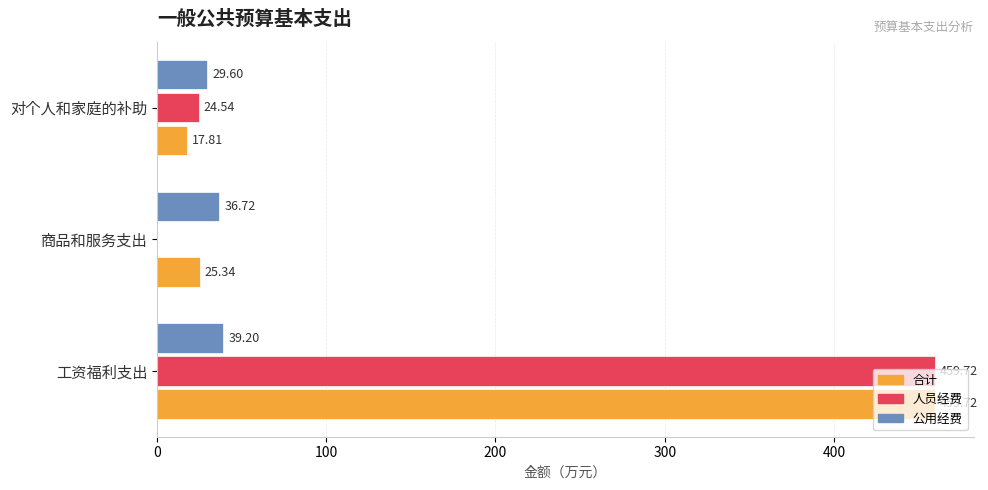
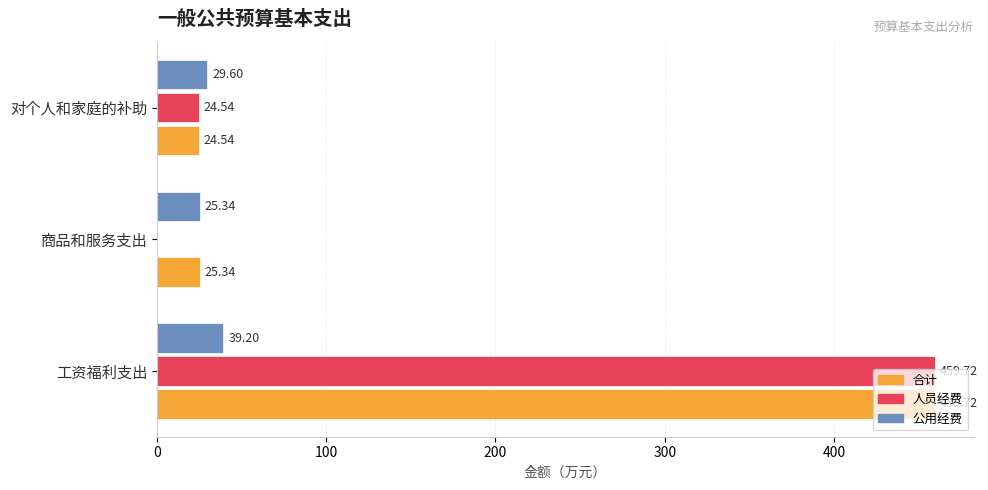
合计, 对个人和家庭的补助: 17.81 -> 24.54
公用经费, 商品和服务支出: 36.72 -> 25.34
